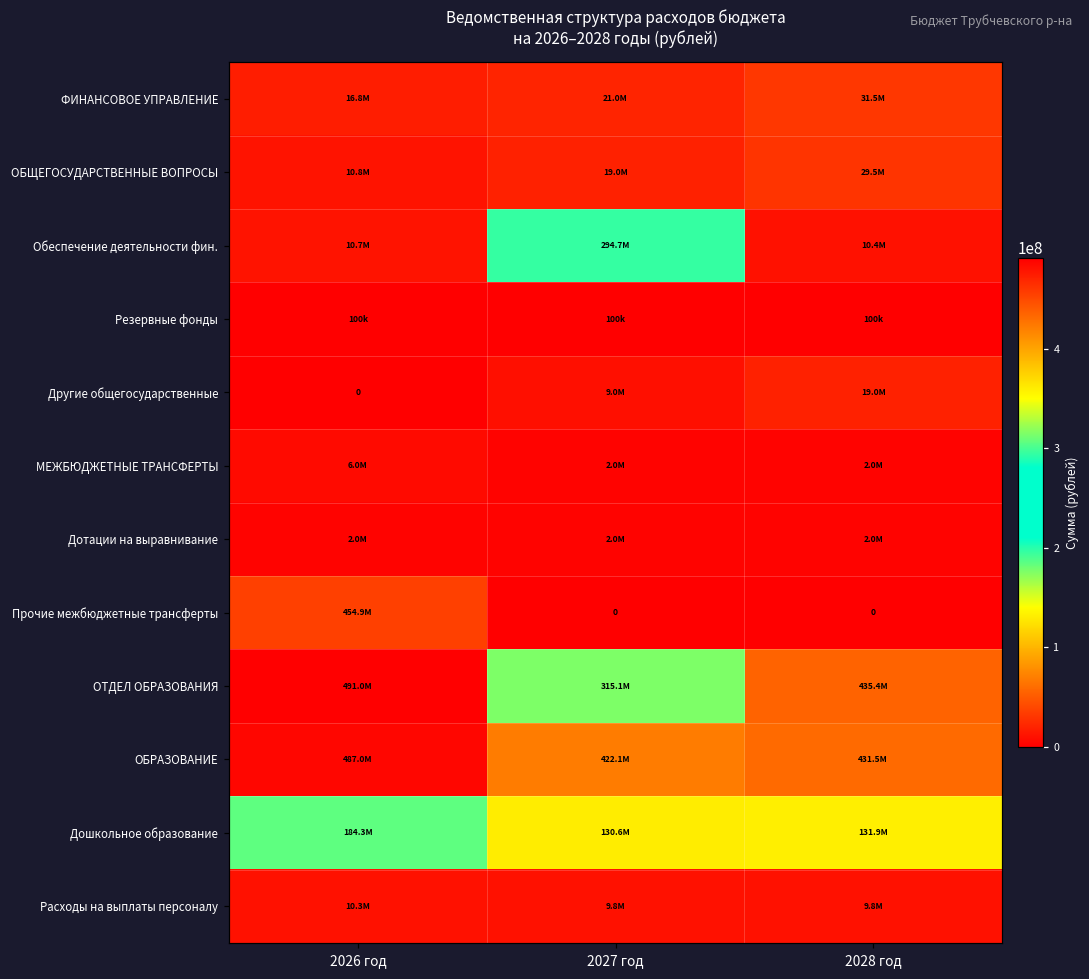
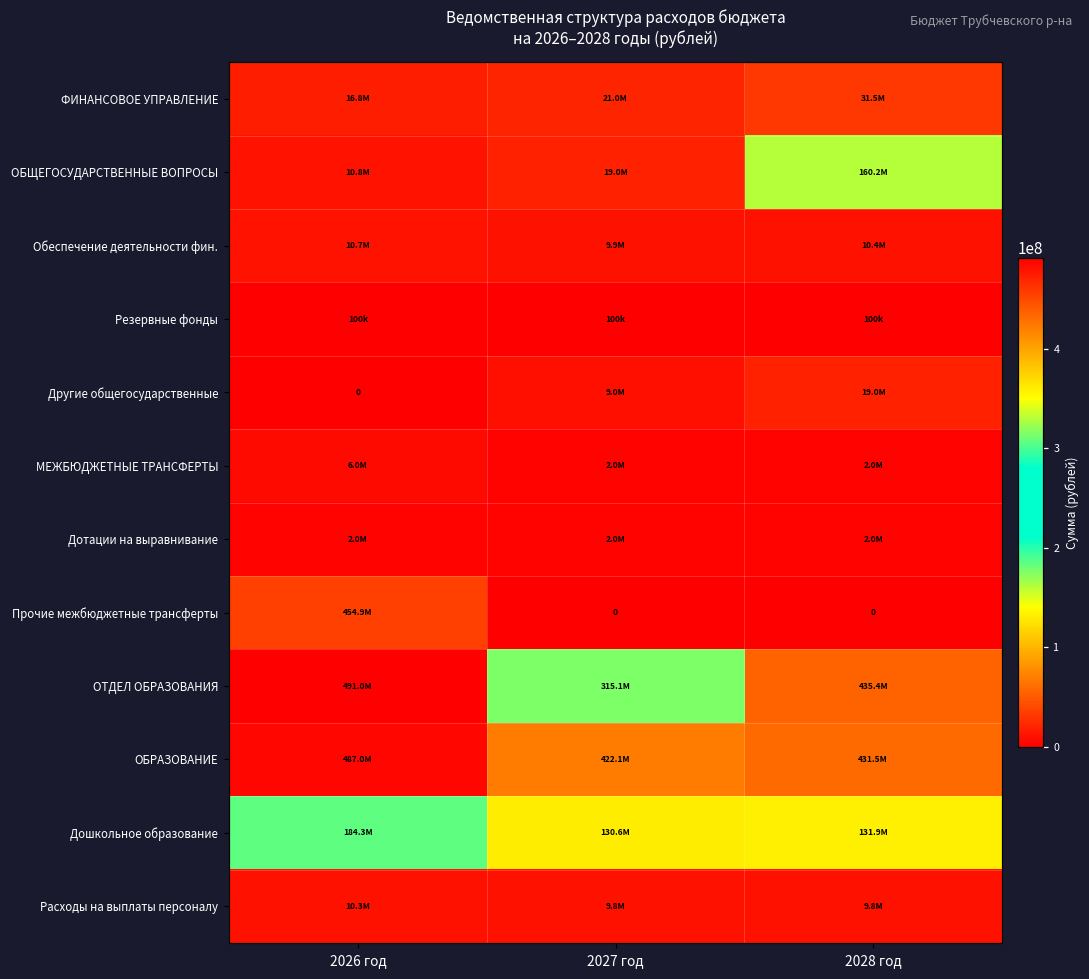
ОБЩЕГОСУДАРСТВЕННЫЕ ВОПРОСЫ, 2028 год: 29.5M -> 160.2M
Обеспечение деятельности фин., 2027 год: 294.7M -> 9.9M
